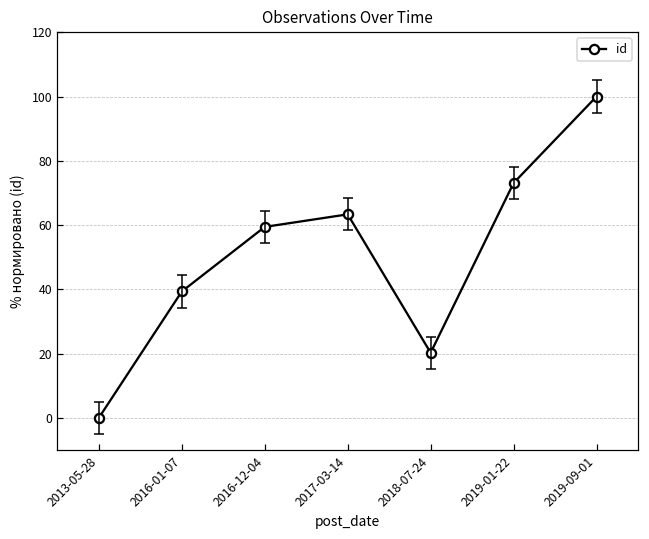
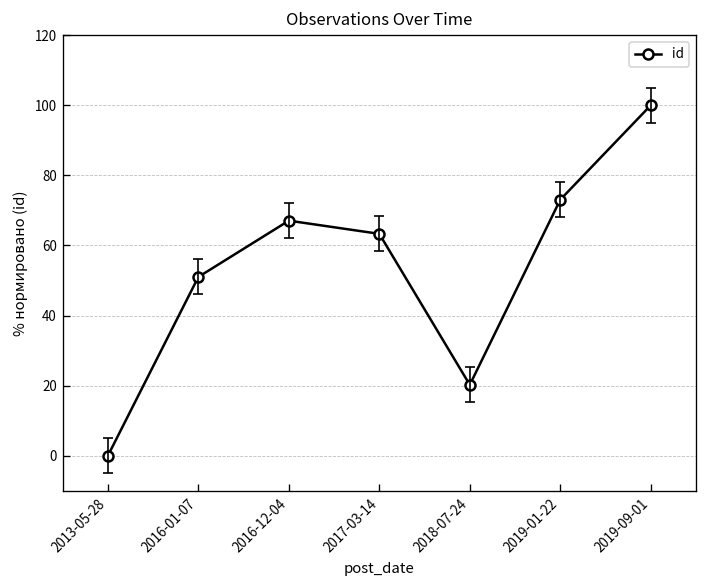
id, 2016-01-07: 39 -> 51
id, 2016-12-04: 59 -> 67
